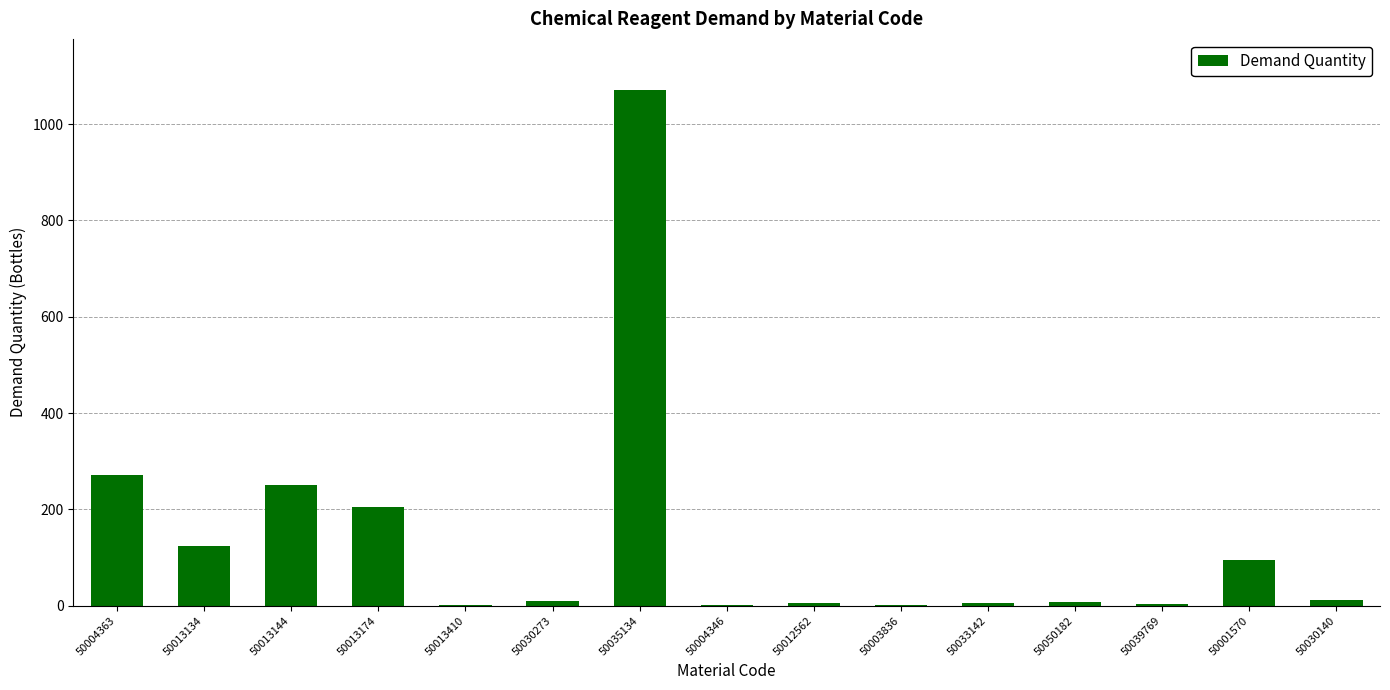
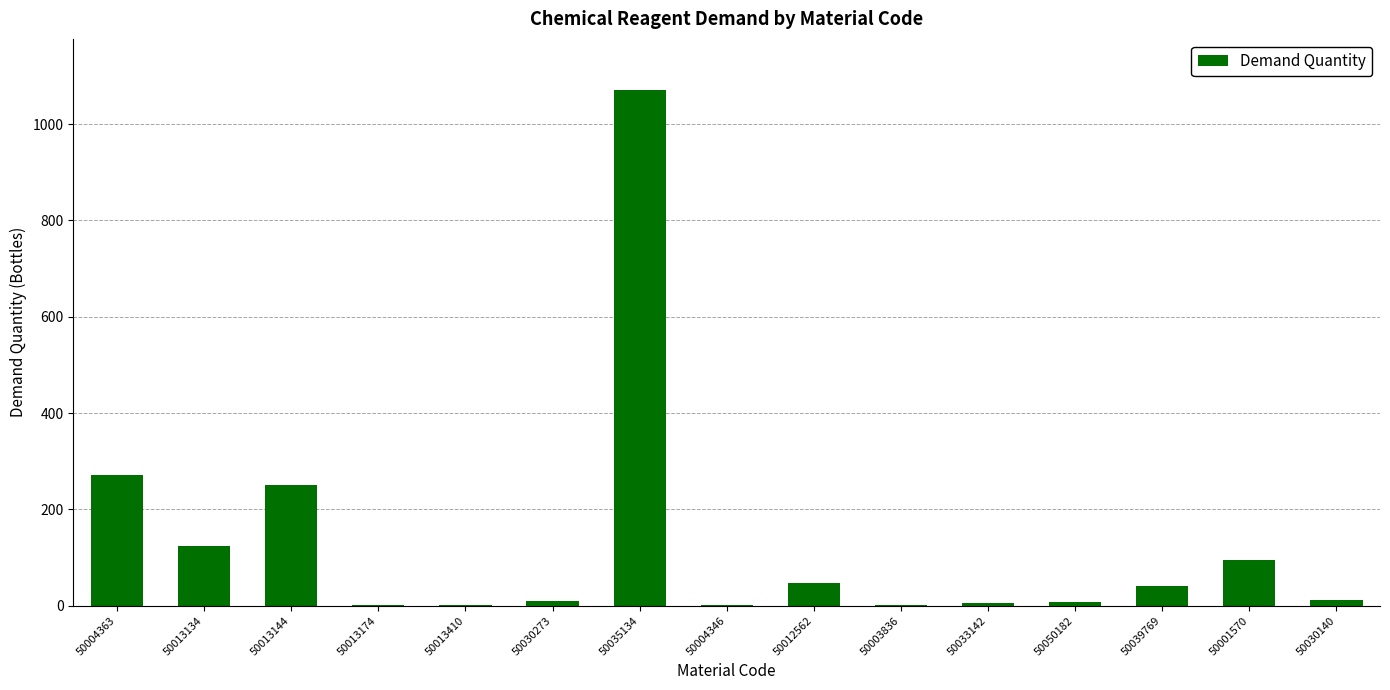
50013174: 210 -> 0
50012562: 10 -> 50
50039769: 0 -> 40
